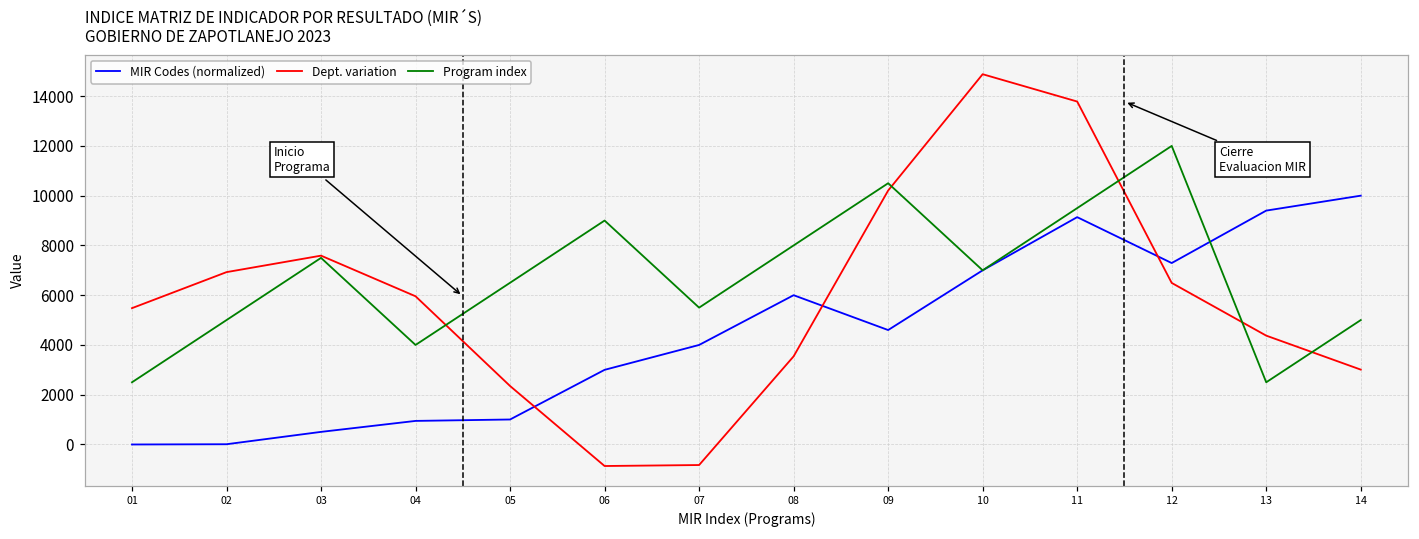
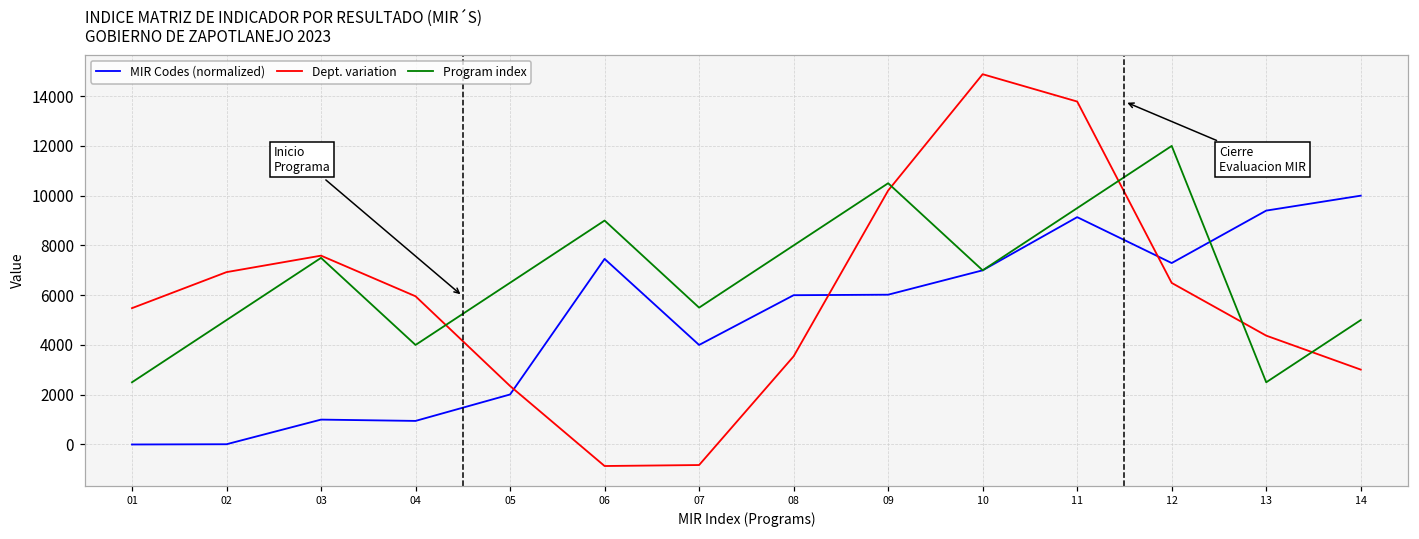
MIR Codes (normalized), 03: 500 -> 1000
MIR Codes (normalized), 05: 1000 -> 2000
MIR Codes (normalized), 06: 3000 -> 7500
MIR Codes (normalized), 09: 4600 -> 6000
